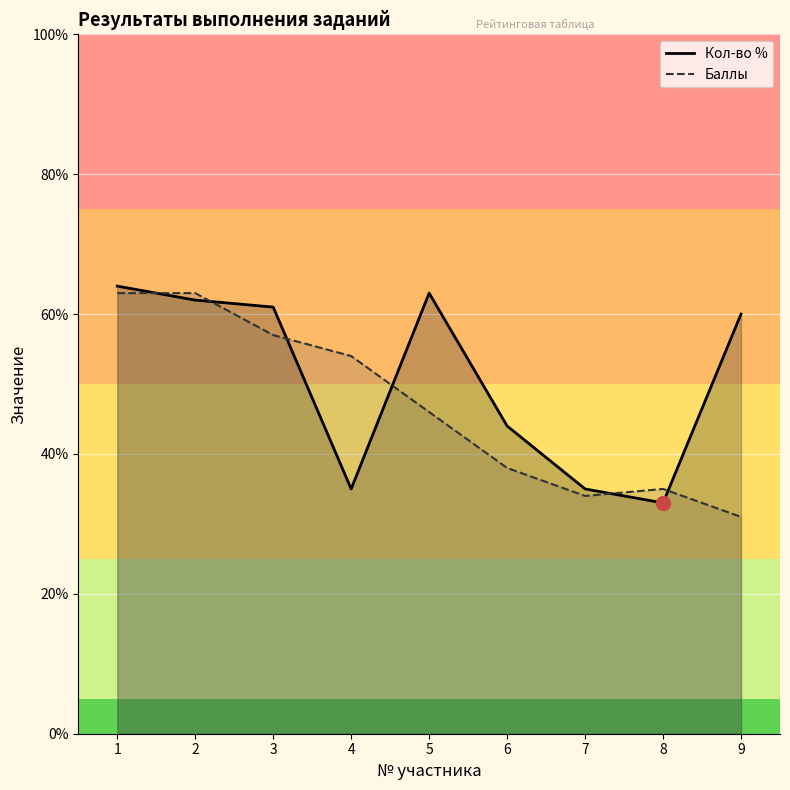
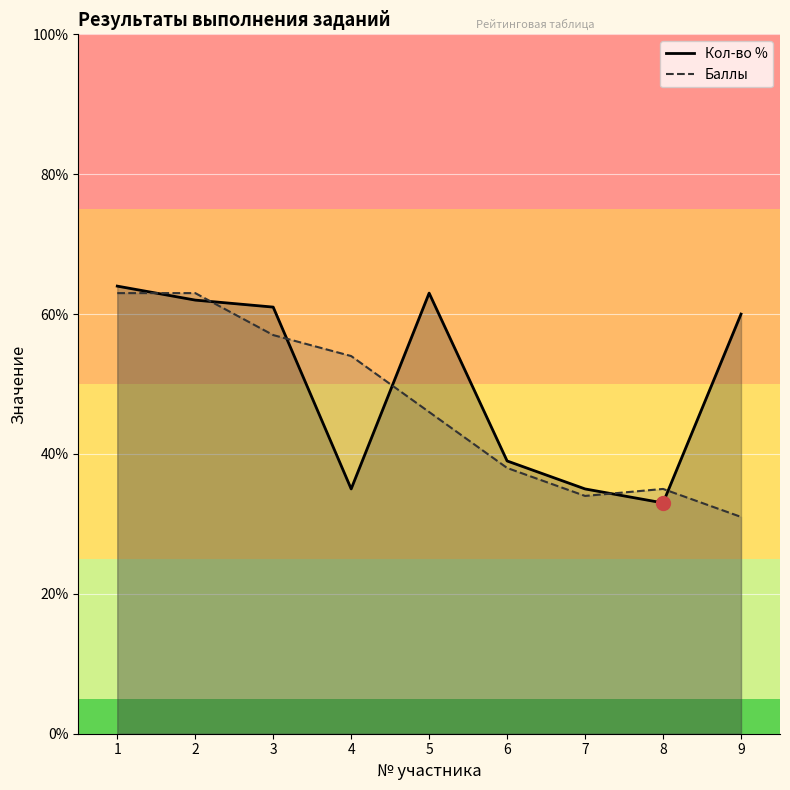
Кол-во %, 6: 44% -> 39%
